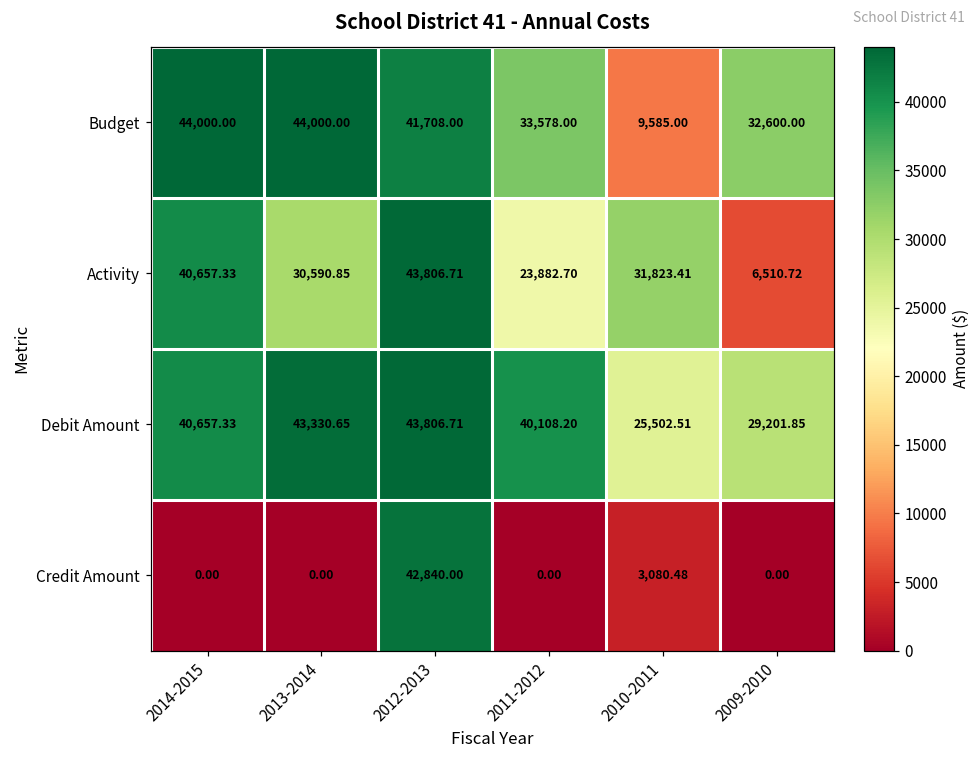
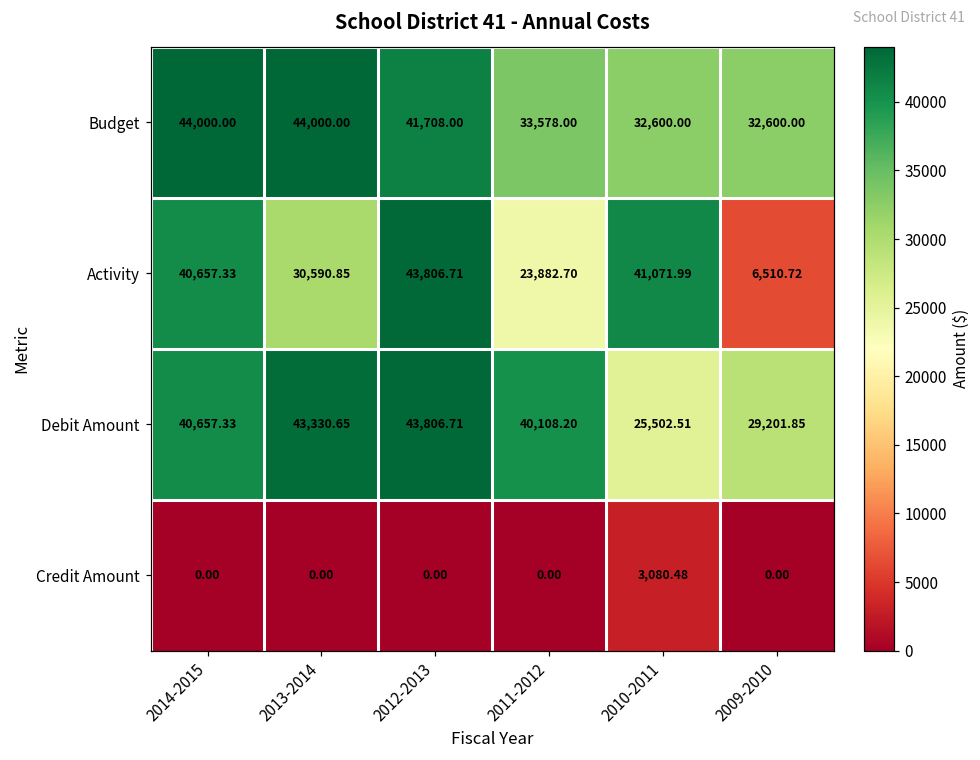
Budget, 2010-2011: 9,585.00 -> 32,600.00
Activity, 2010-2011: 31,823.41 -> 41,071.99
Credit Amount, 2012-2013: 42,840.00 -> 0.00
